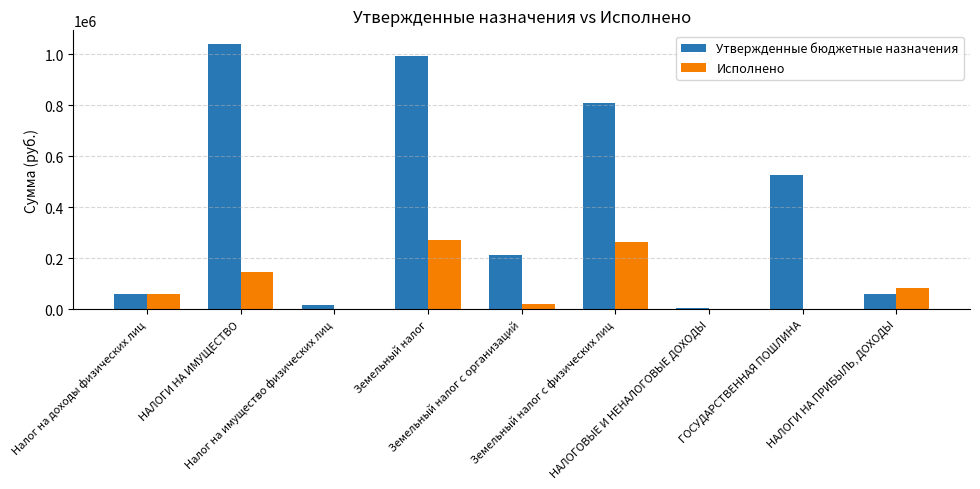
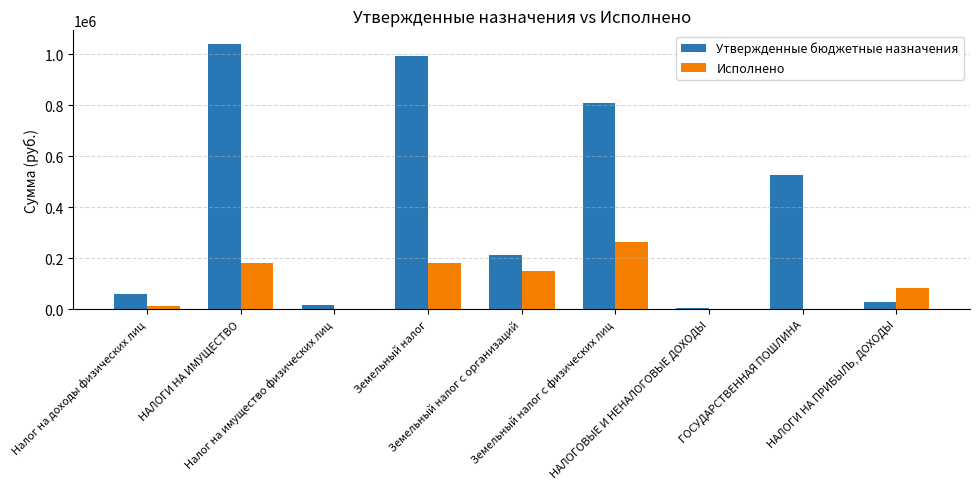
Исполнено, Налог на доходы физических лиц: 60000 -> 10000
Исполнено, НАЛОГИ НА ИМУЩЕСТВО: 150000 -> 180000
Исполнено, Земельный налог: 270000 -> 180000
Исполнено, Земельный налог с организаций: 20000 -> 150000
Утвержденные бюджетные назначения, НАЛОГИ НА ПРИБЫЛЬ, ДОХОДЫ: 60000 -> 30000
